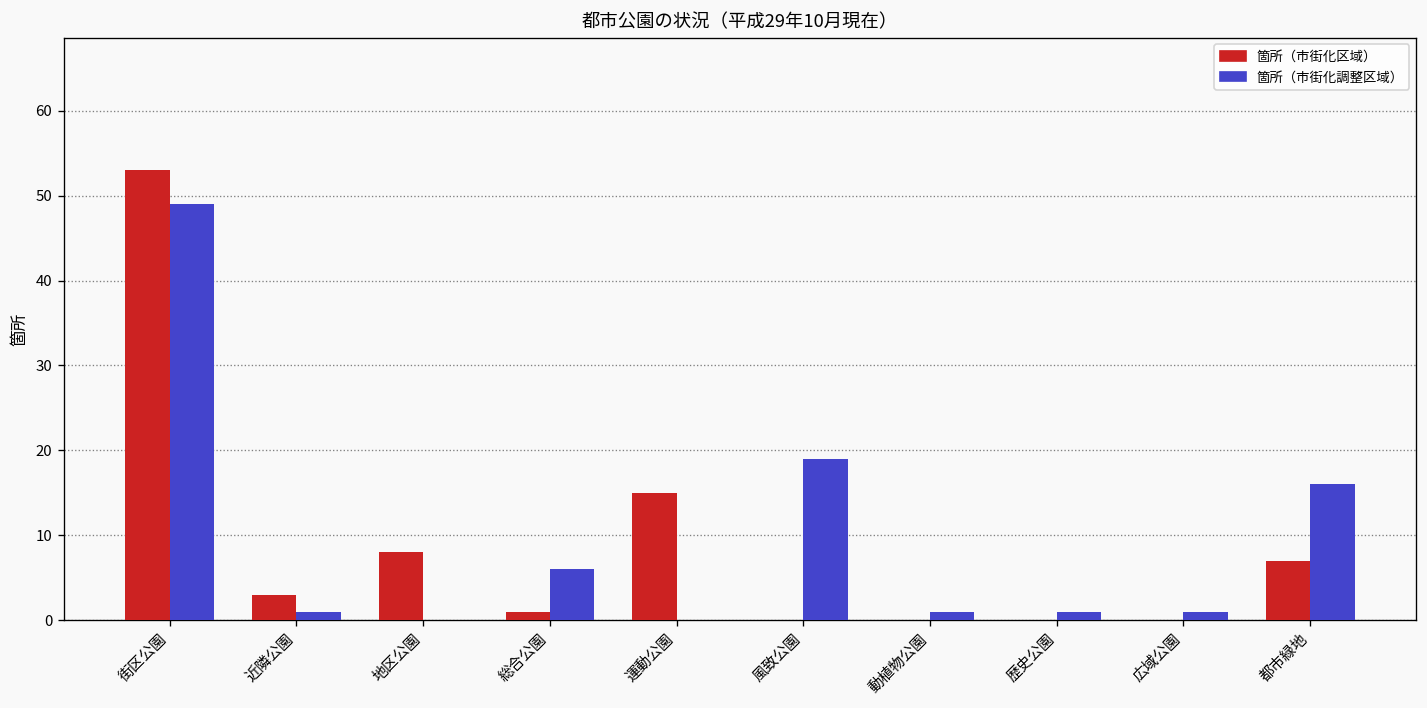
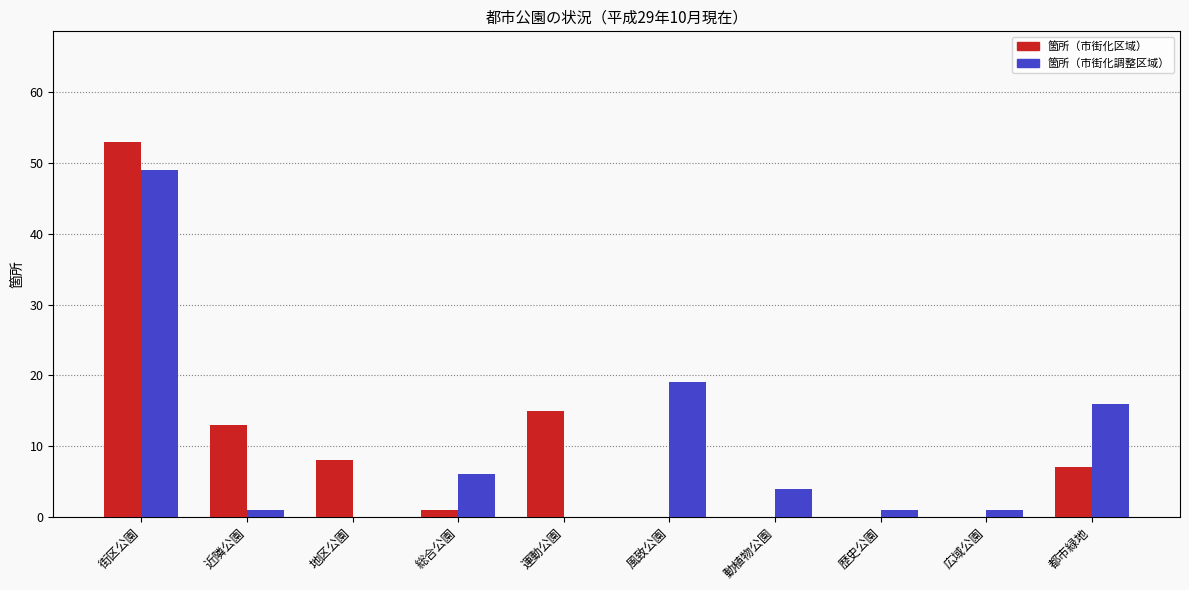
箇所（市街化区域）, 近隣公園: 3 -> 13
箇所（市街化調整区域）, 動植物公園: 1 -> 4
